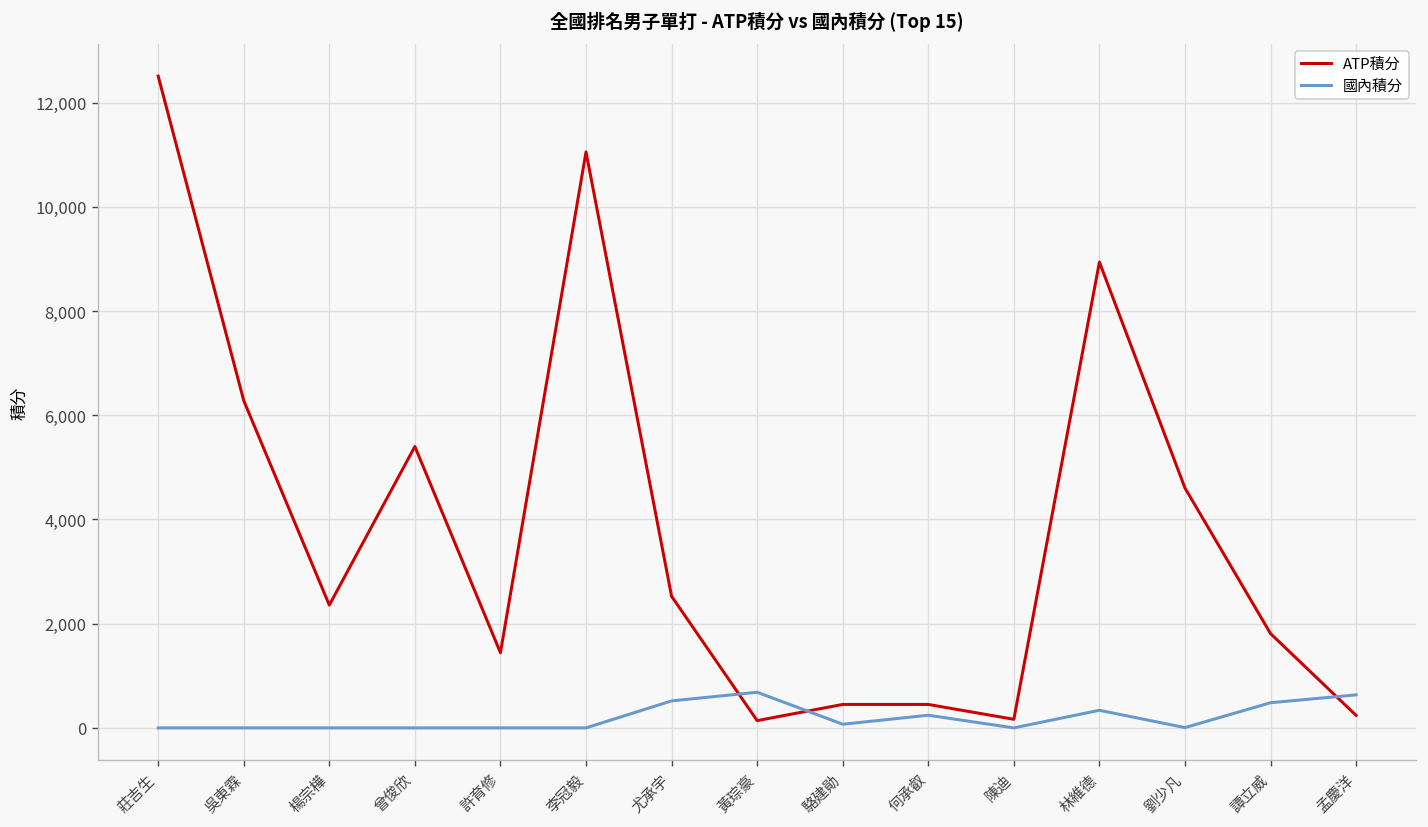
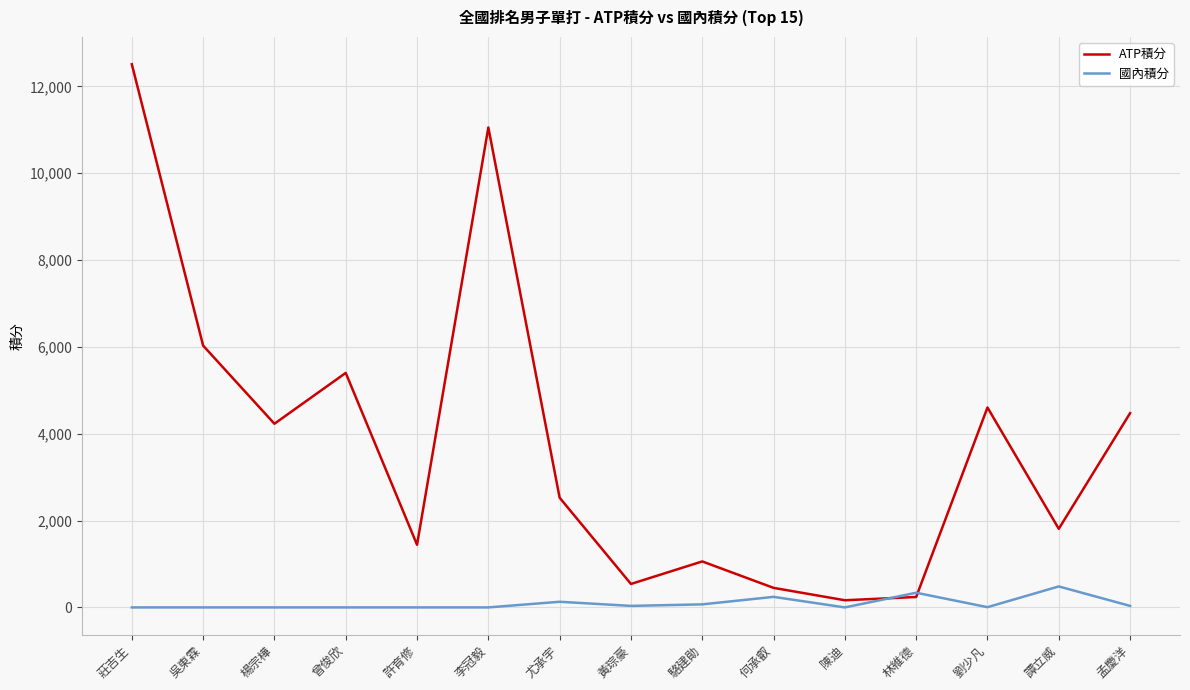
ATP積分, 吳東霖: 6,300 -> 6,000
ATP積分, 楊宗樺: 2,400 -> 4,200
國內積分, 尤承宇: 500 -> 100
ATP積分, 黃琮豪: 100 -> 500
國內積分, 黃琮豪: 700 -> 0
ATP積分, 駱建勛: 500 -> 1,100
ATP積分, 林維德: 8,900 -> 200
ATP積分, 孟慶洋: 200 -> 4,500
國內積分, 孟慶洋: 600 -> 0
